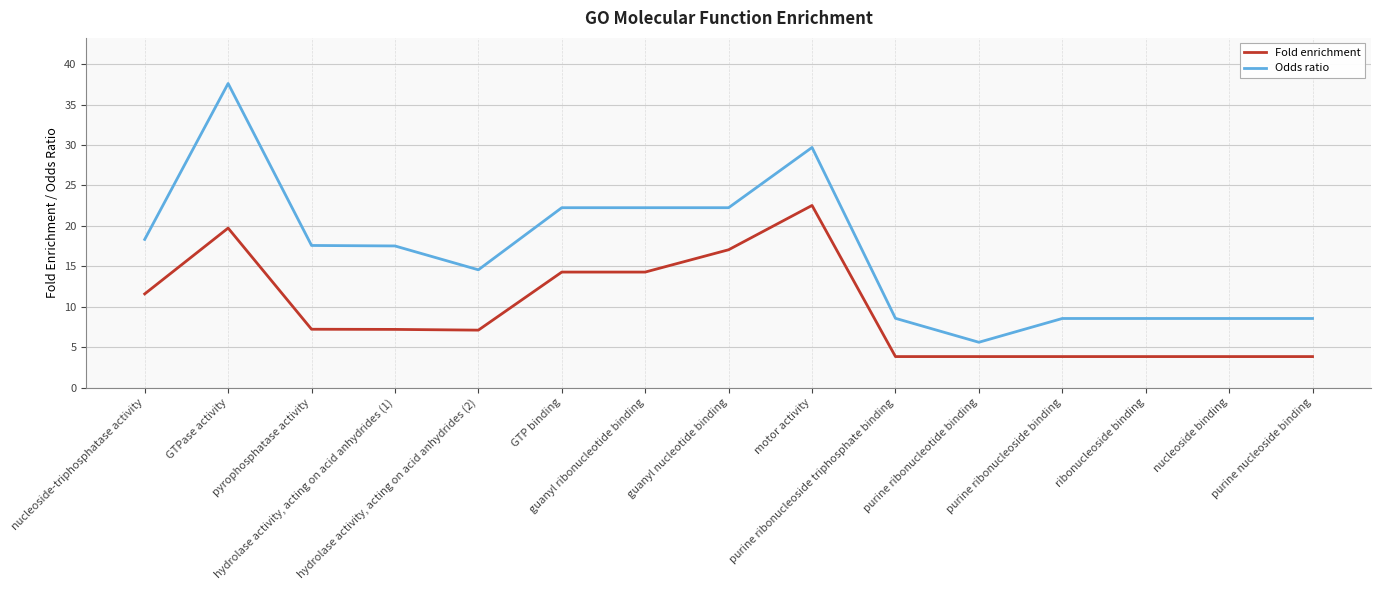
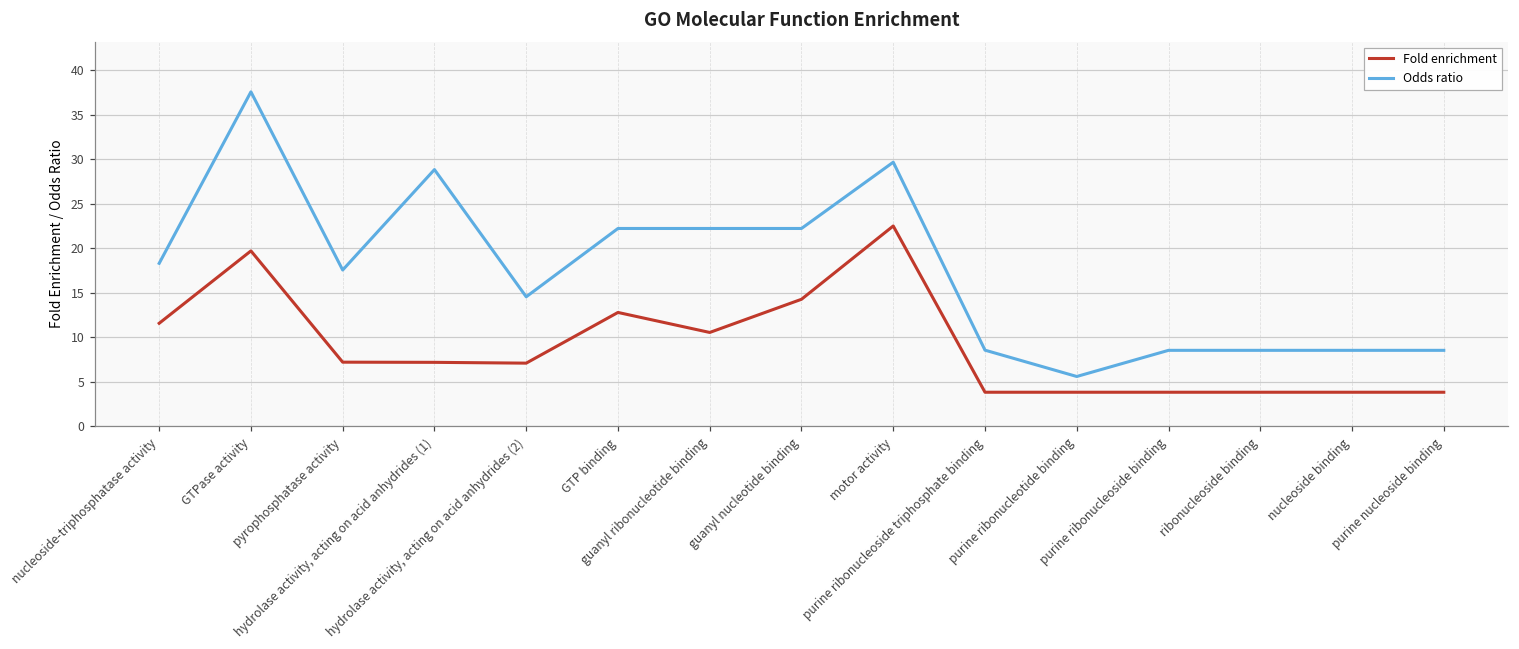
Odds ratio, hydrolase activity, acting on acid anhydrides (1): 18 -> 29
Fold enrichment, GTP binding: 14 -> 13
Fold enrichment, guanyl ribonucleotide binding: 14 -> 11
Fold enrichment, guanyl nucleotide binding: 17 -> 14
